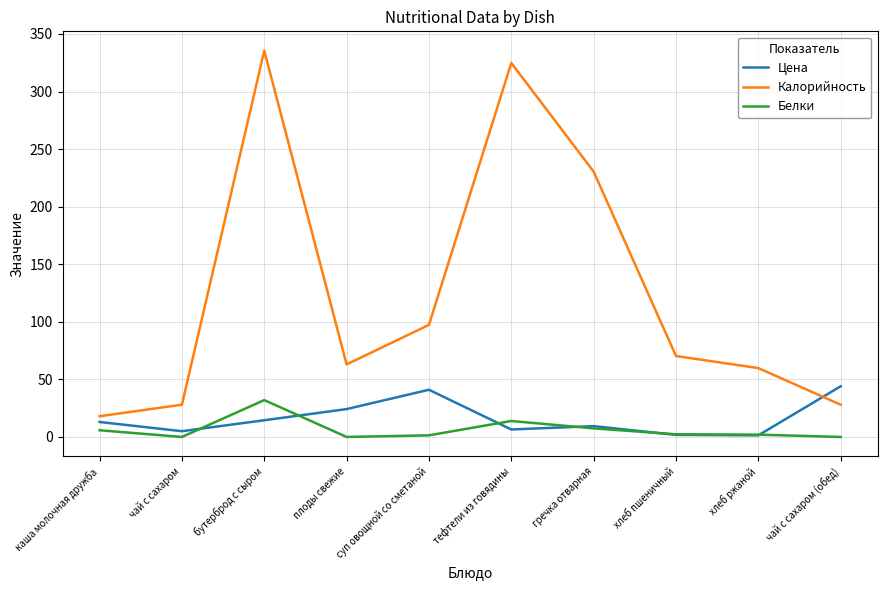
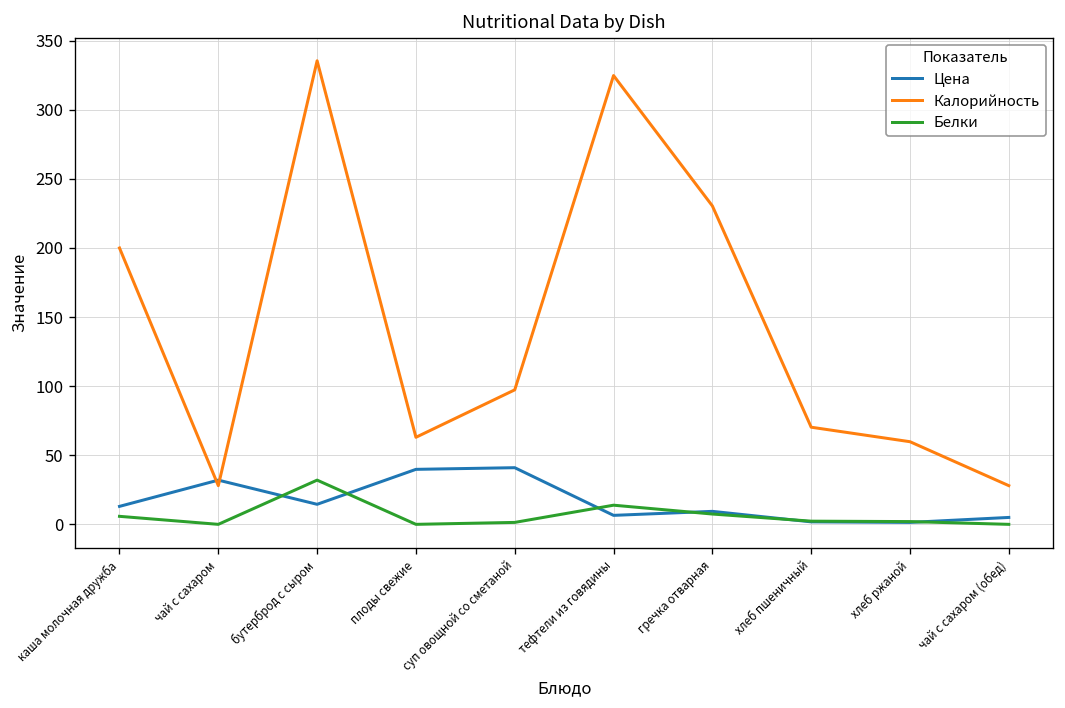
Калорийность, каша молочная дружба: 18 -> 200
Цена, чай с сахаром: 5 -> 32
Цена, плоды свежие: 24 -> 40
Цена, чай с сахаром (обед): 44 -> 5
